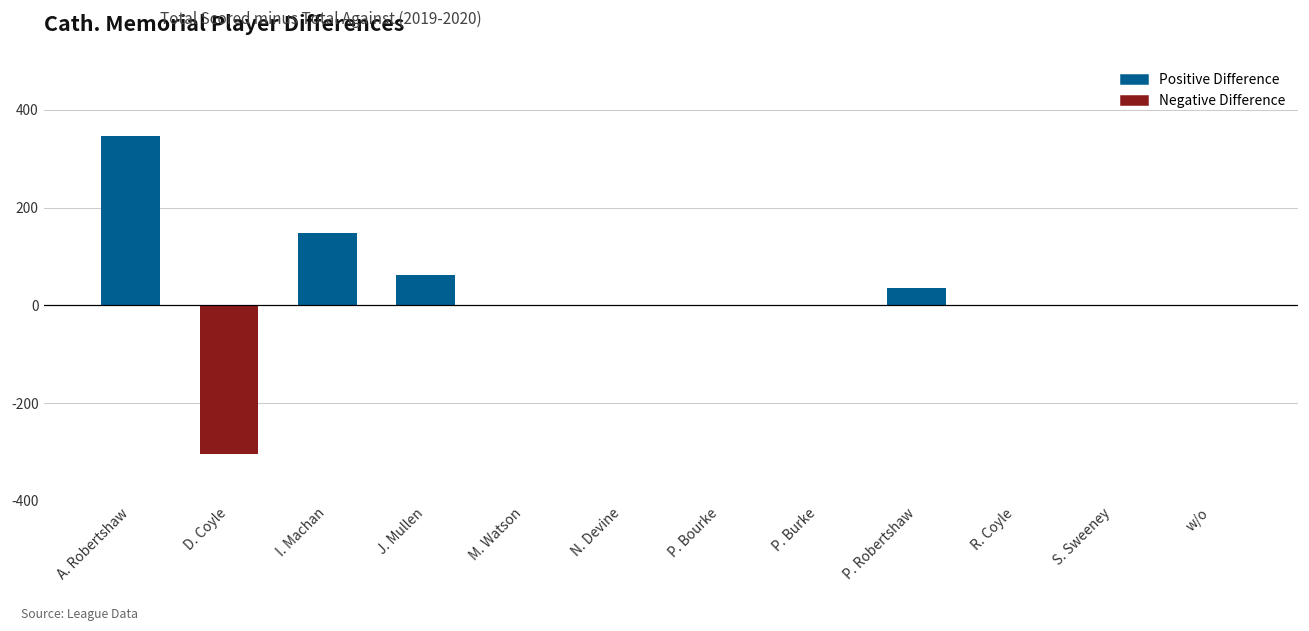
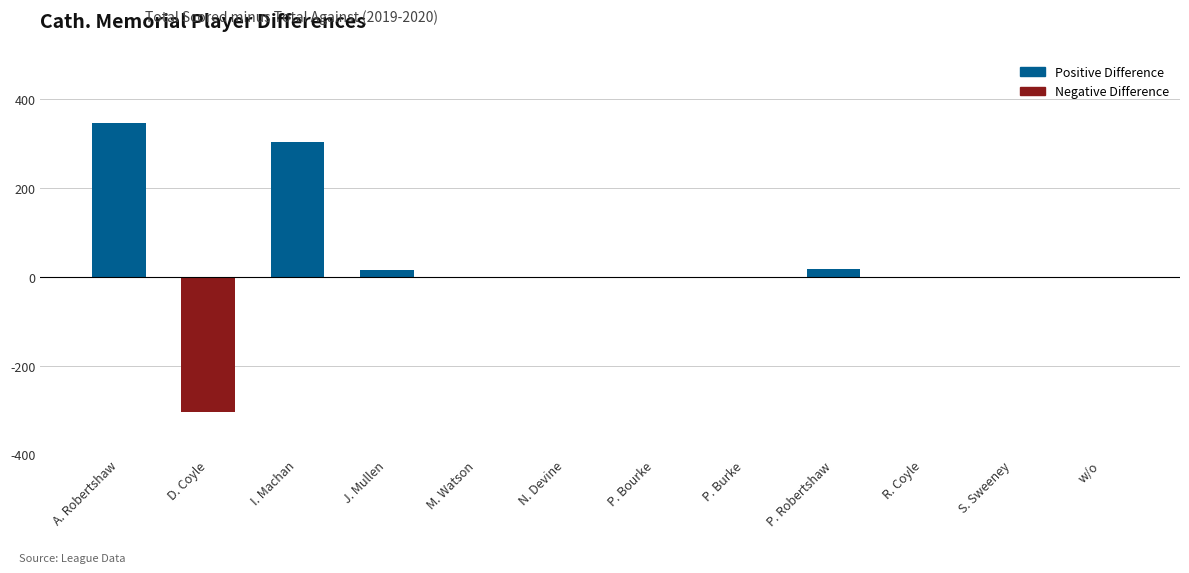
I. Machan: 150 -> 300
J. Mullen: 60 -> 20
P. Robertshaw: 40 -> 20
